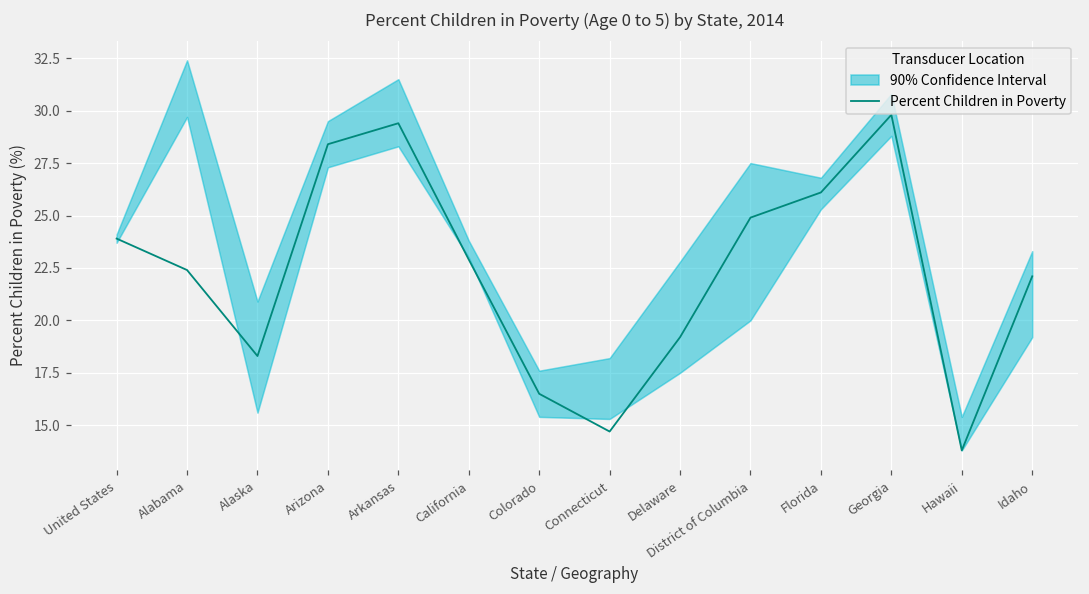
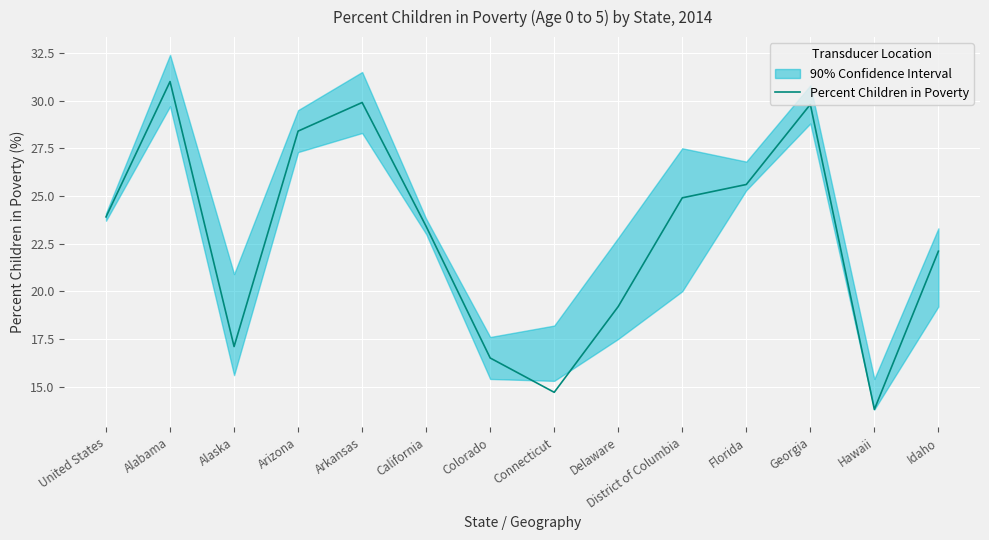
Percent Children in Poverty, Alabama: 22.4 -> 31.0
Percent Children in Poverty, Alaska: 18.3 -> 17.1
Percent Children in Poverty, Arkansas: 29.4 -> 29.9
Percent Children in Poverty, California: 22.9 -> 23.4
Percent Children in Poverty, Florida: 26.1 -> 25.6
